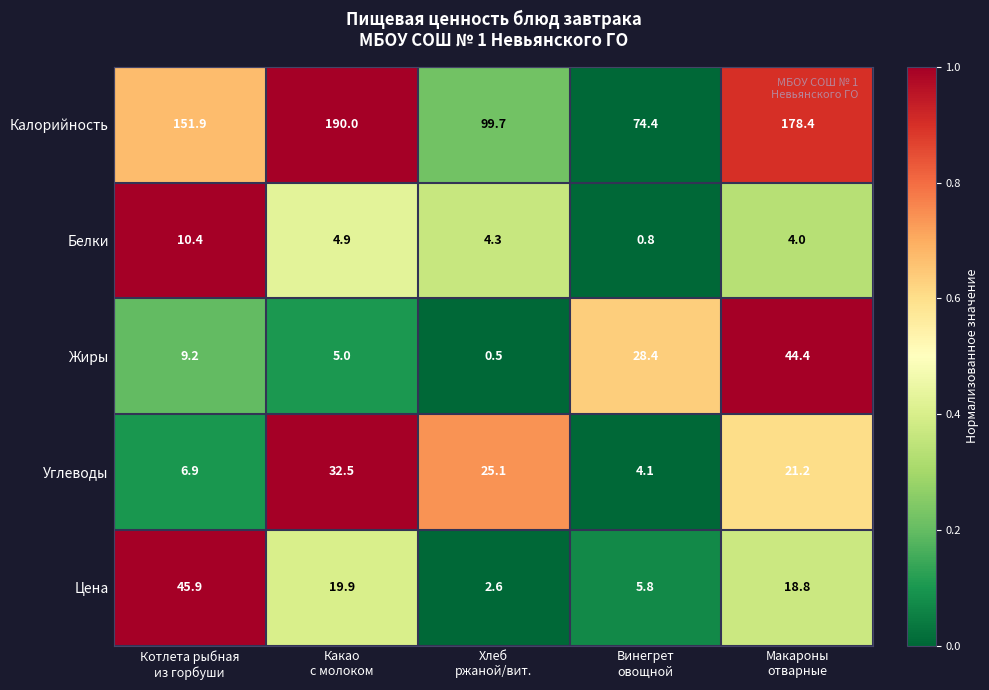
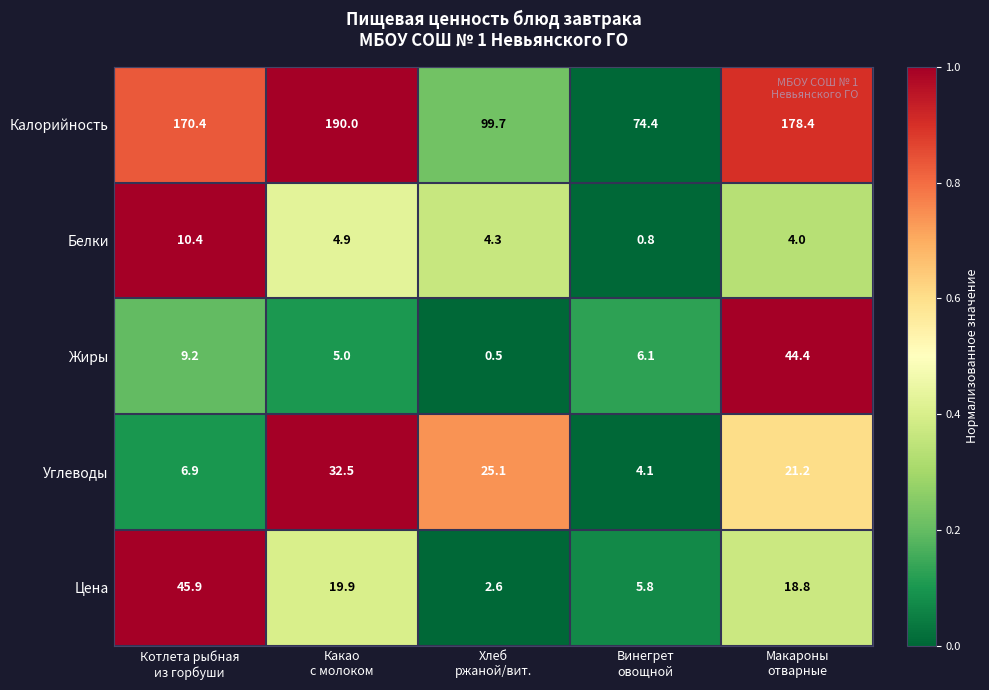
Калорийность, Котлета рыбная из горбуши: 151.9 -> 170.4
Жиры, Винегрет овощной: 28.4 -> 6.1
